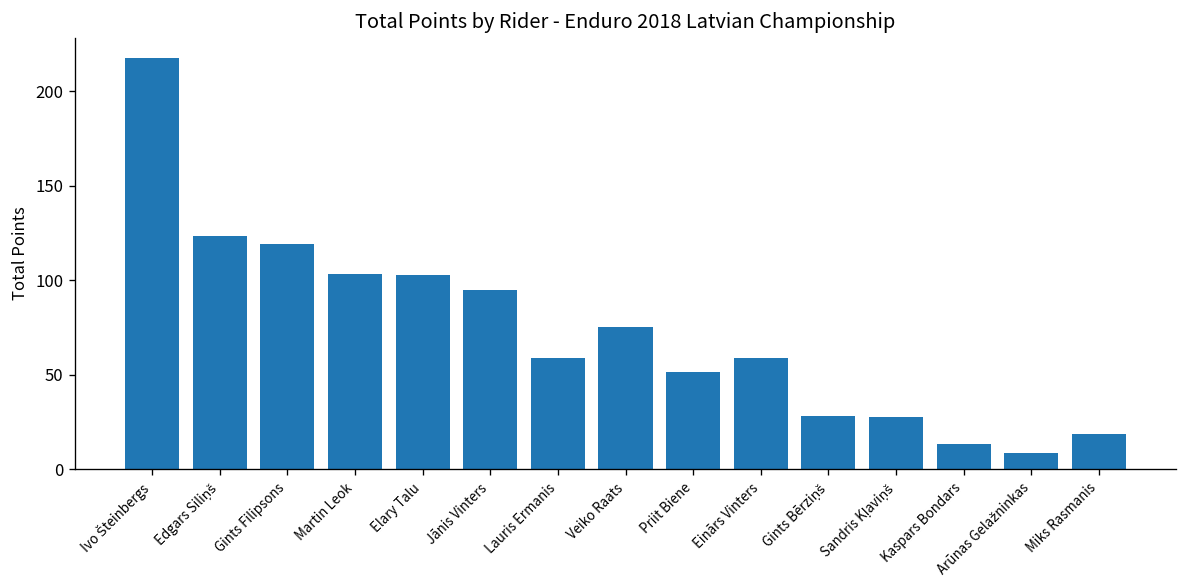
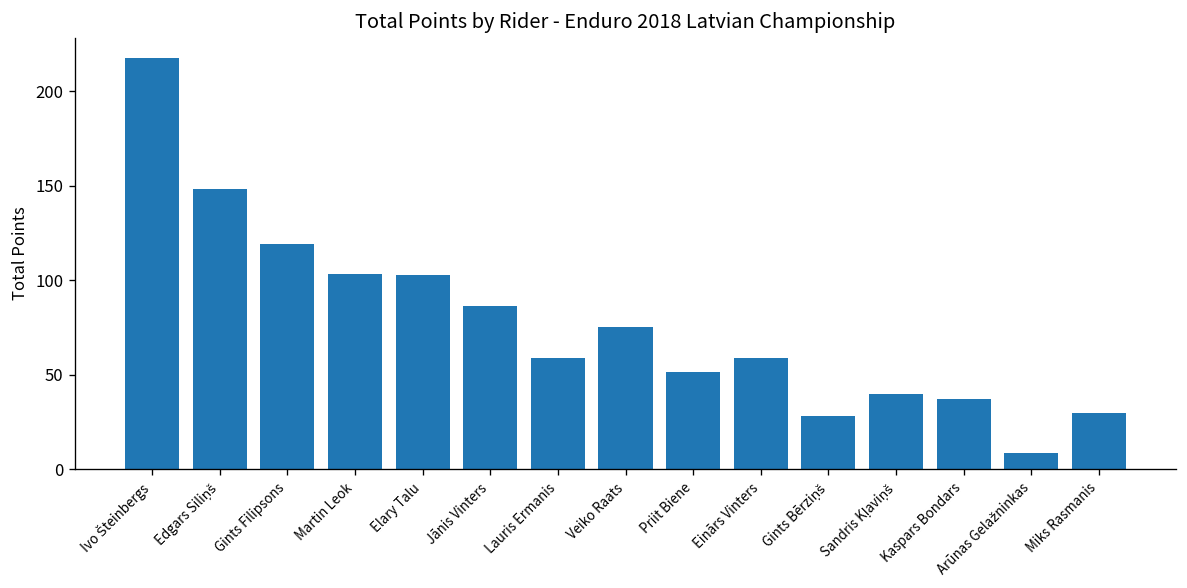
Edgars Siliņš: 124 -> 148
Jānis Vinters: 95 -> 86
Sandris Kļaviņš: 28 -> 40
Kaspars Bondars: 14 -> 37
Miks Rasmanis: 19 -> 30
